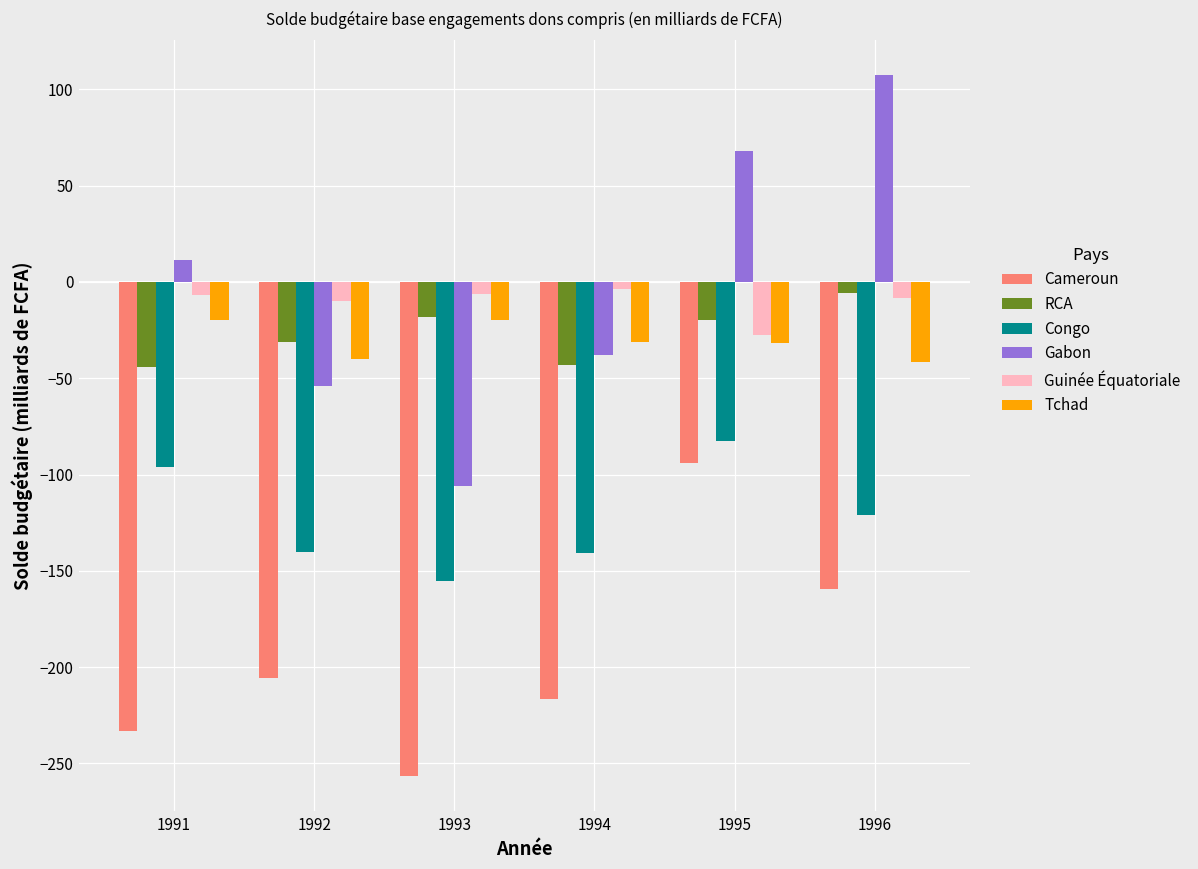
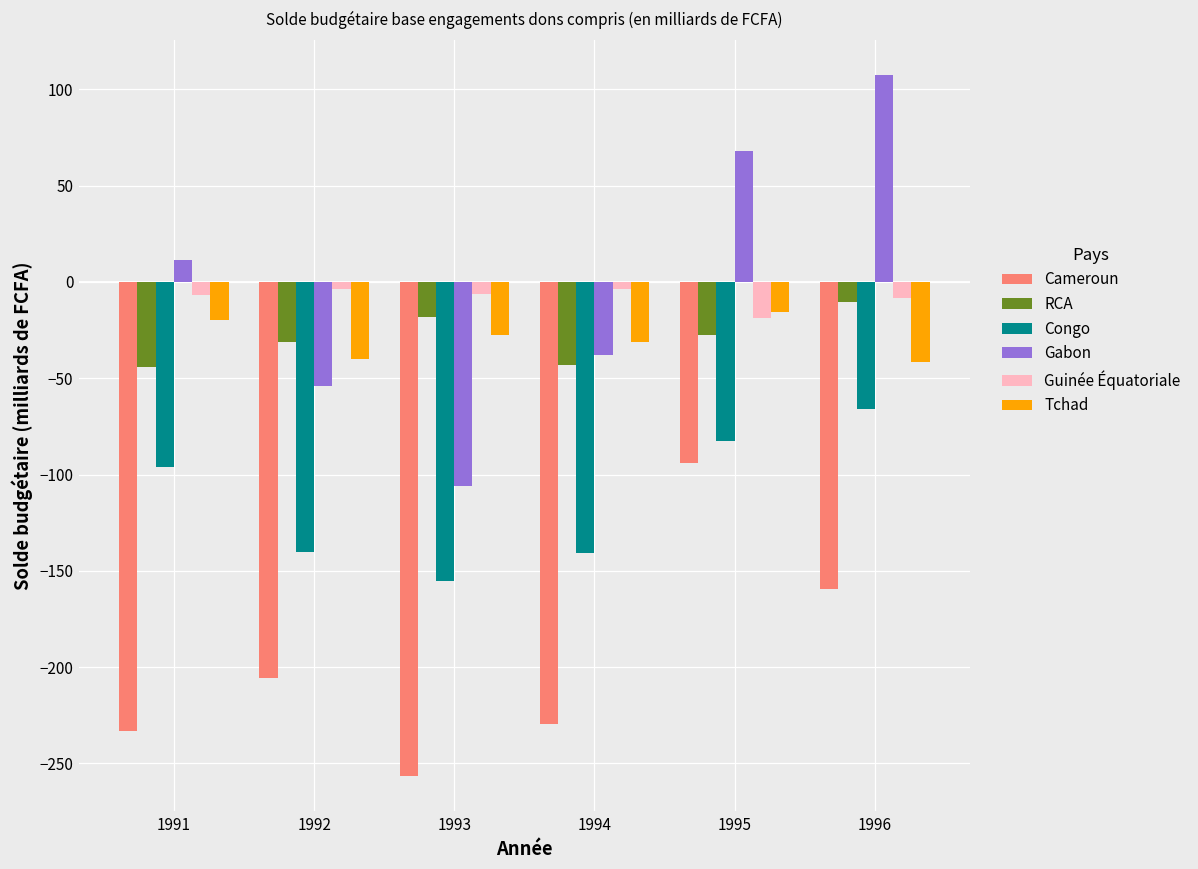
Guinée Équatoriale, 1992: -10 -> -4
Tchad, 1993: -20 -> -27
Cameroun, 1994: -216 -> -230
RCA, 1995: -20 -> -27
Guinée Équatoriale, 1995: -28 -> -19
Tchad, 1995: -32 -> -15
RCA, 1996: -6 -> -11
Congo, 1996: -121 -> -66
